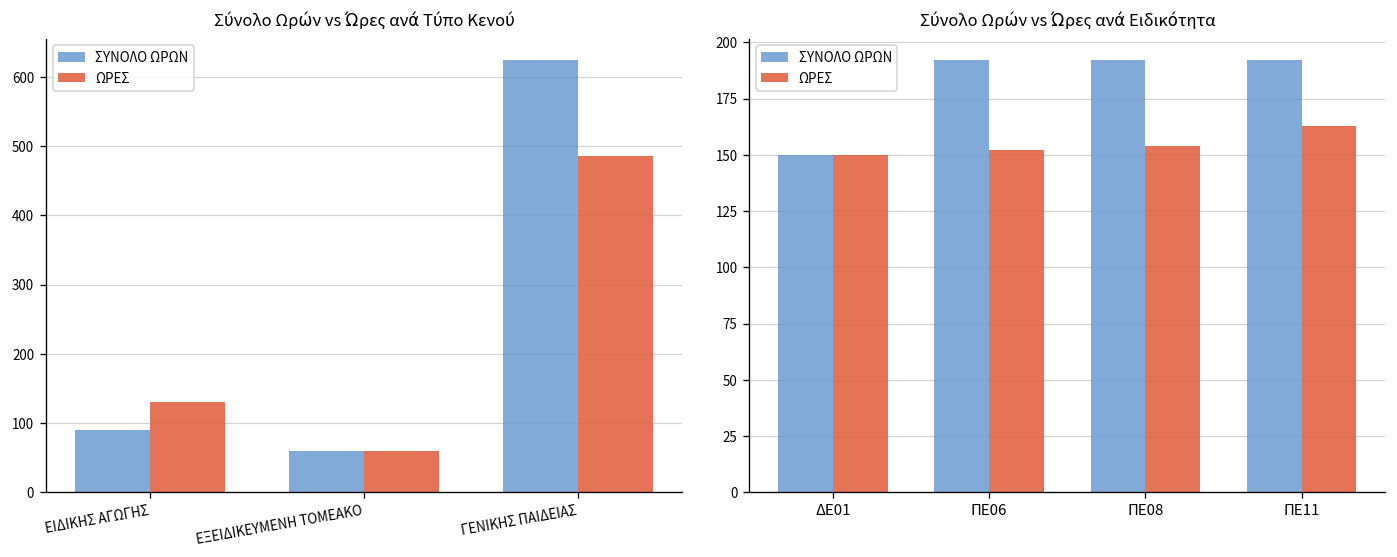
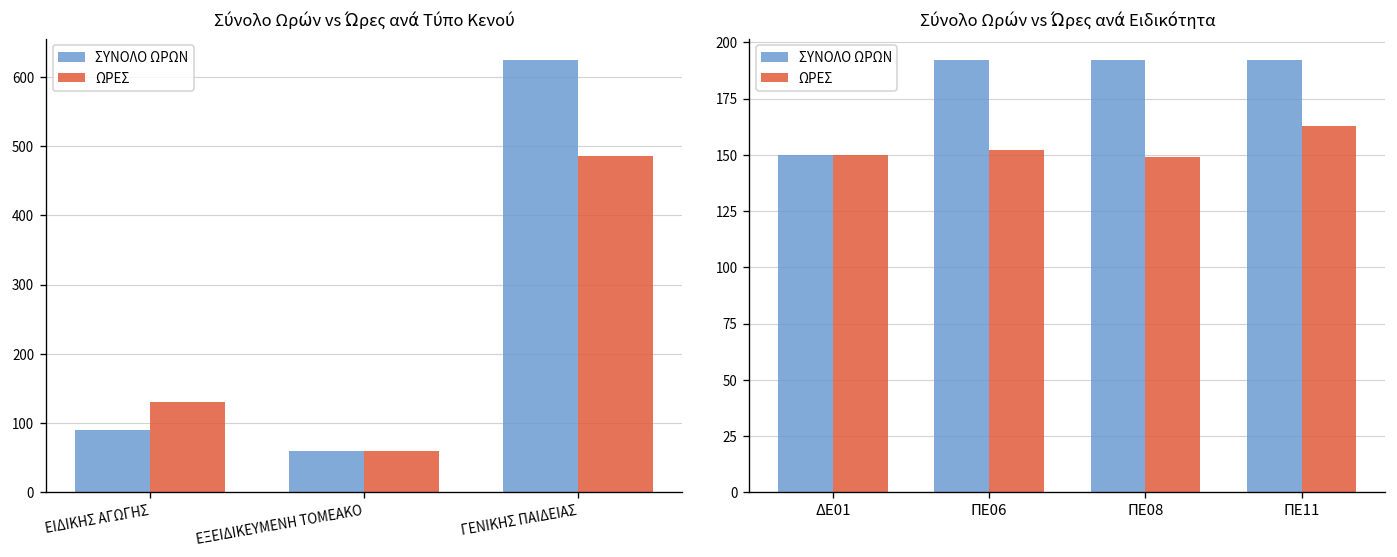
Σύνολο Ωρών vs Ώρες ανά Ειδικότητα, ΩΡΕΣ, ΠΕ08: 154 -> 149
